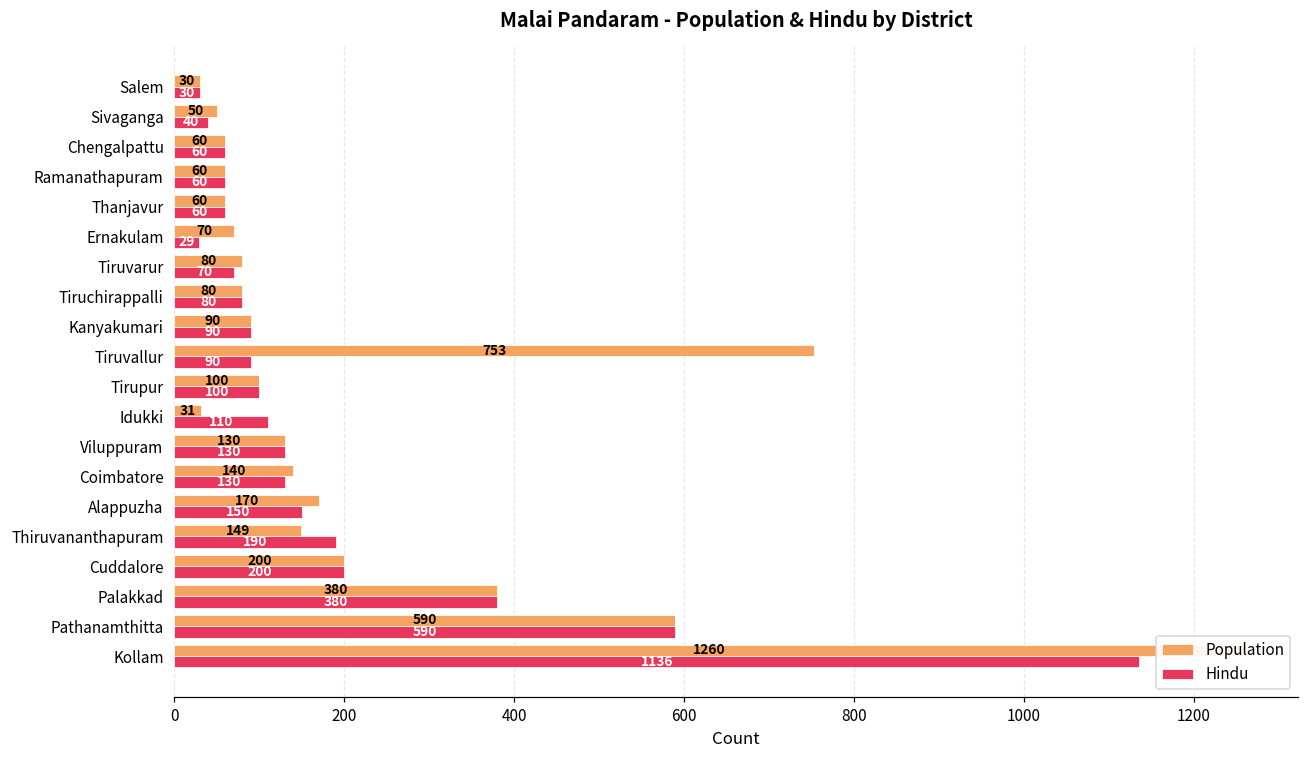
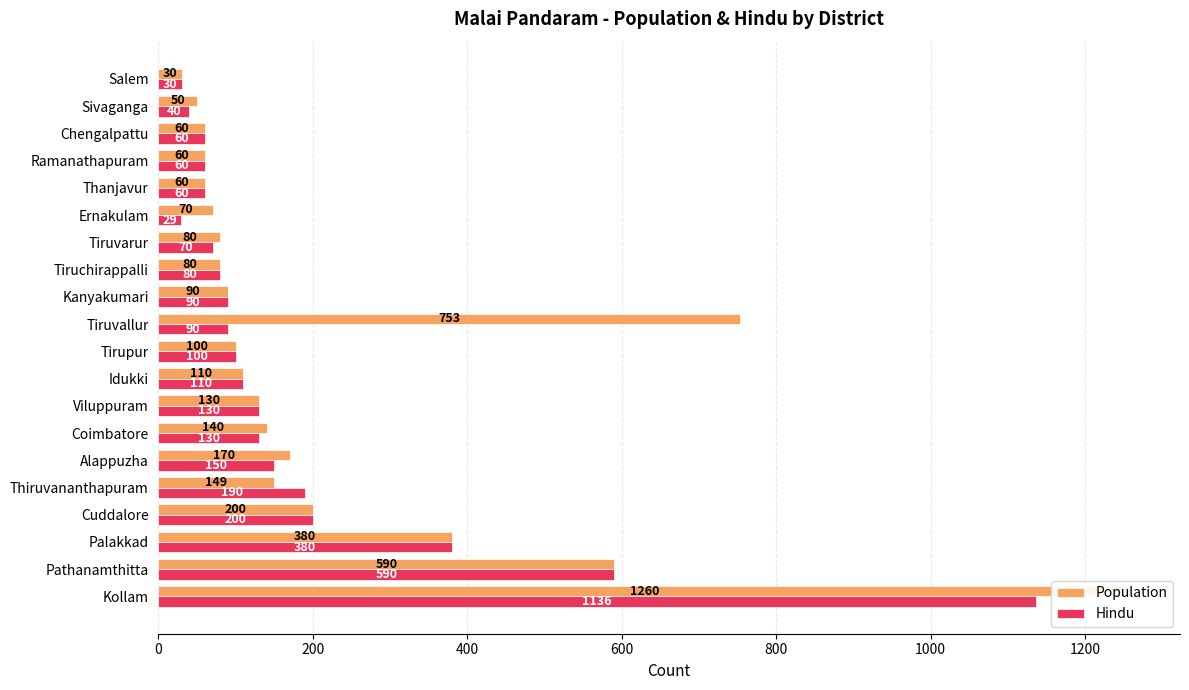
Population, Idukki: 31 -> 110
